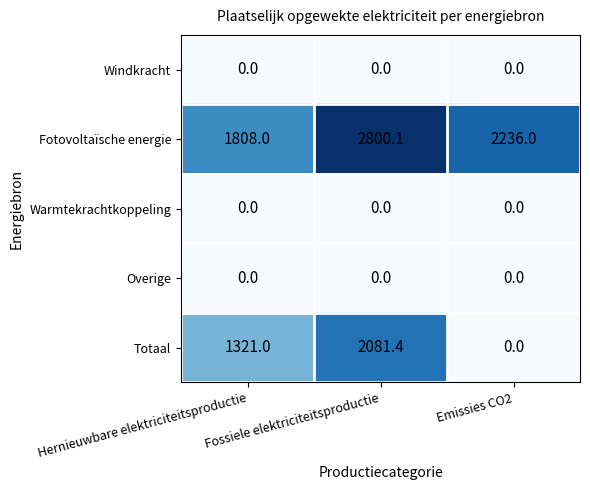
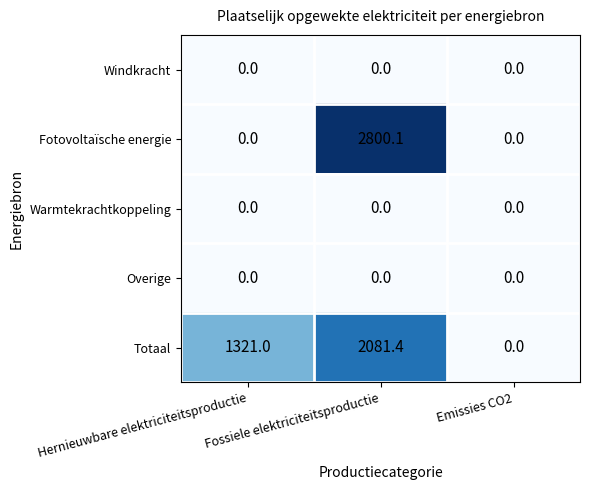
Fotovoltaïsche energie, Hernieuwbare elektriciteitsproductie: 1808.0 -> 0.0
Fotovoltaïsche energie, Emissies CO2: 2236.0 -> 0.0
